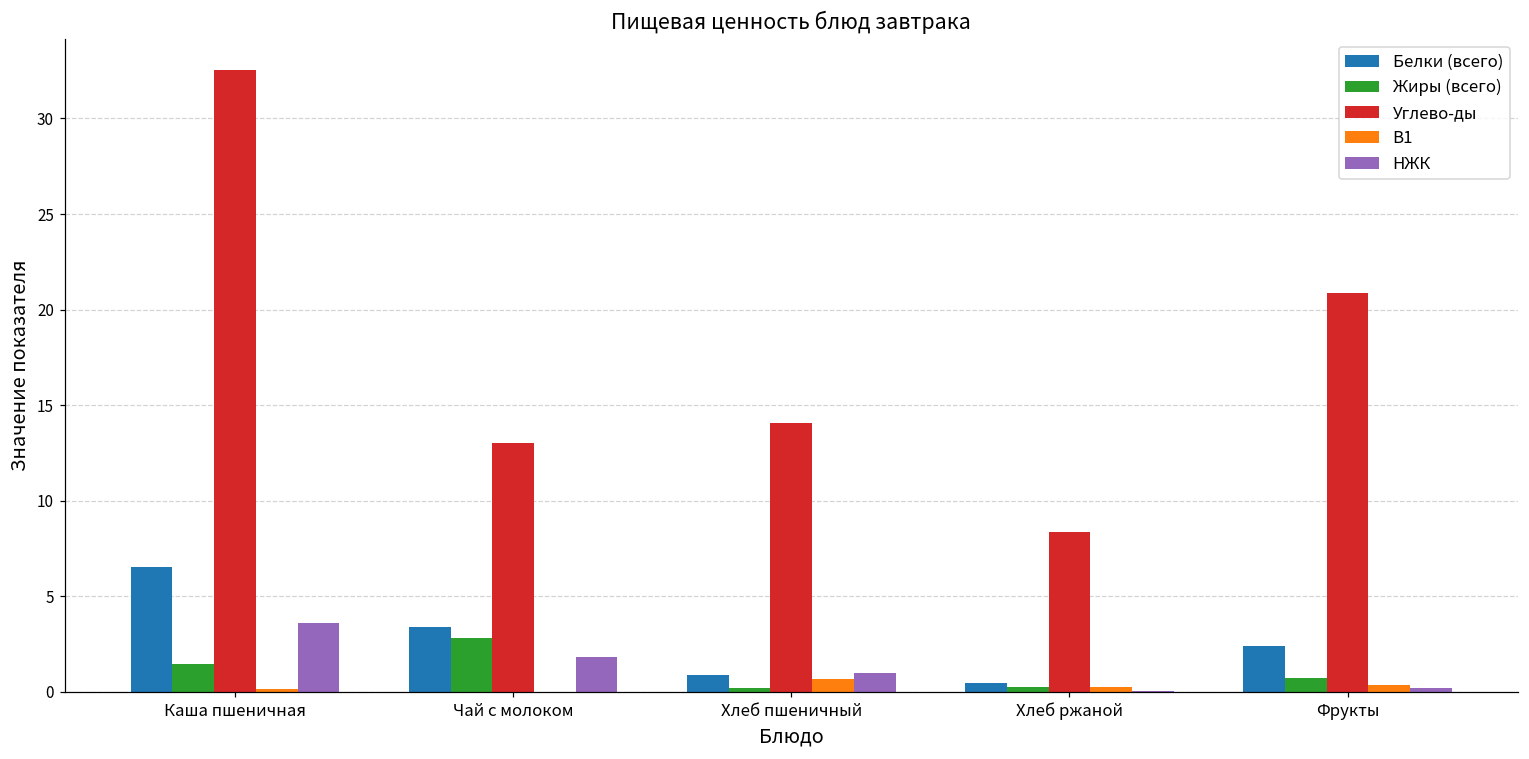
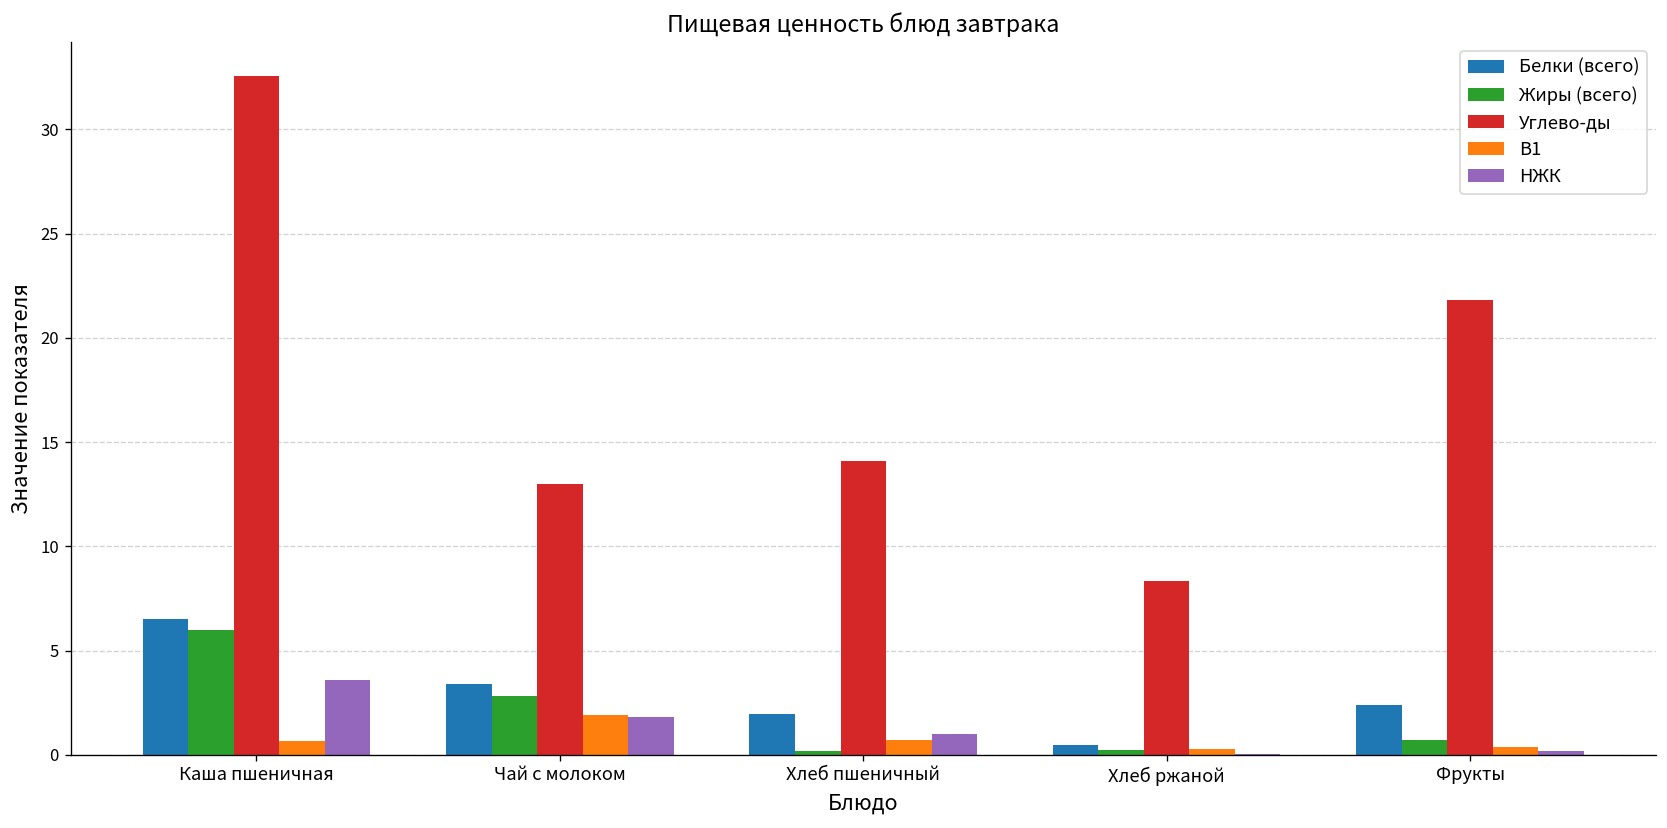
Жиры (всего), Каша пшеничная: 1.5 -> 6.0
В1, Каша пшеничная: 0.2 -> 0.6
В1, Чай с молоком: 0.0 -> 1.9
Белки (всего), Хлеб пшеничный: 0.9 -> 2.0
Углево-ды, Фрукты: 20.9 -> 21.8
